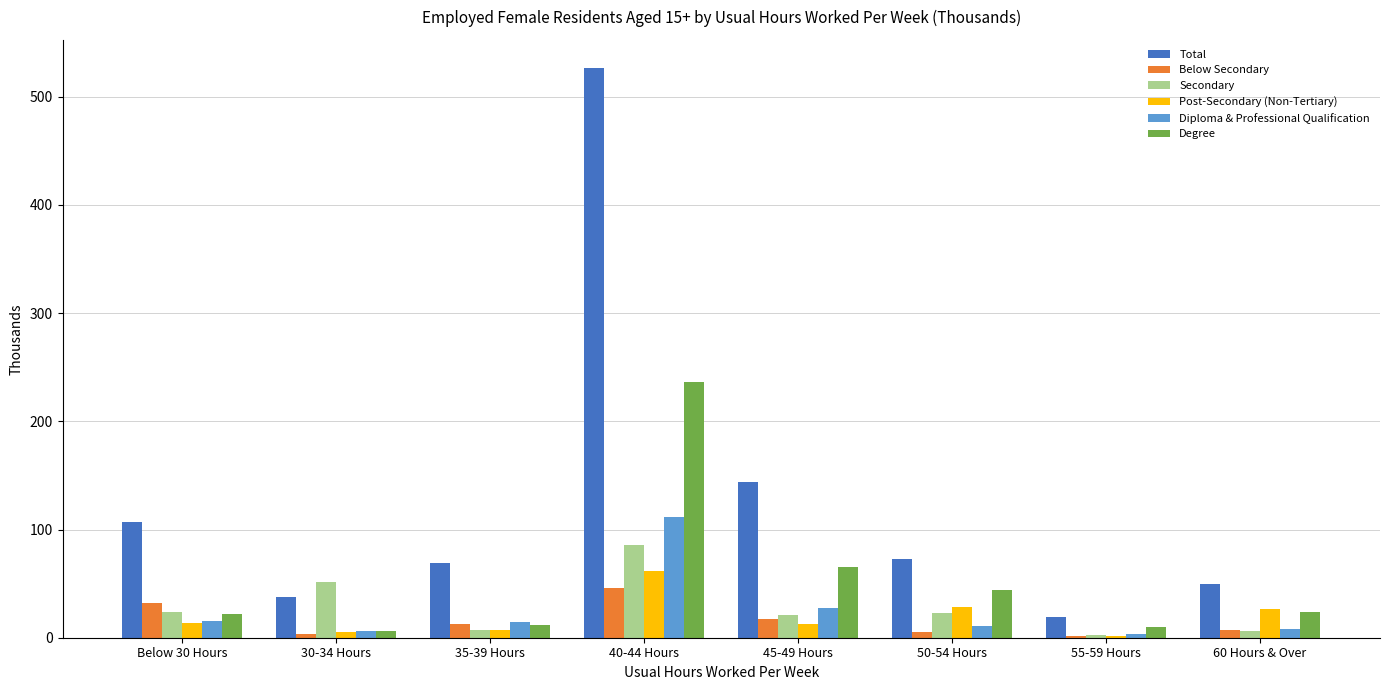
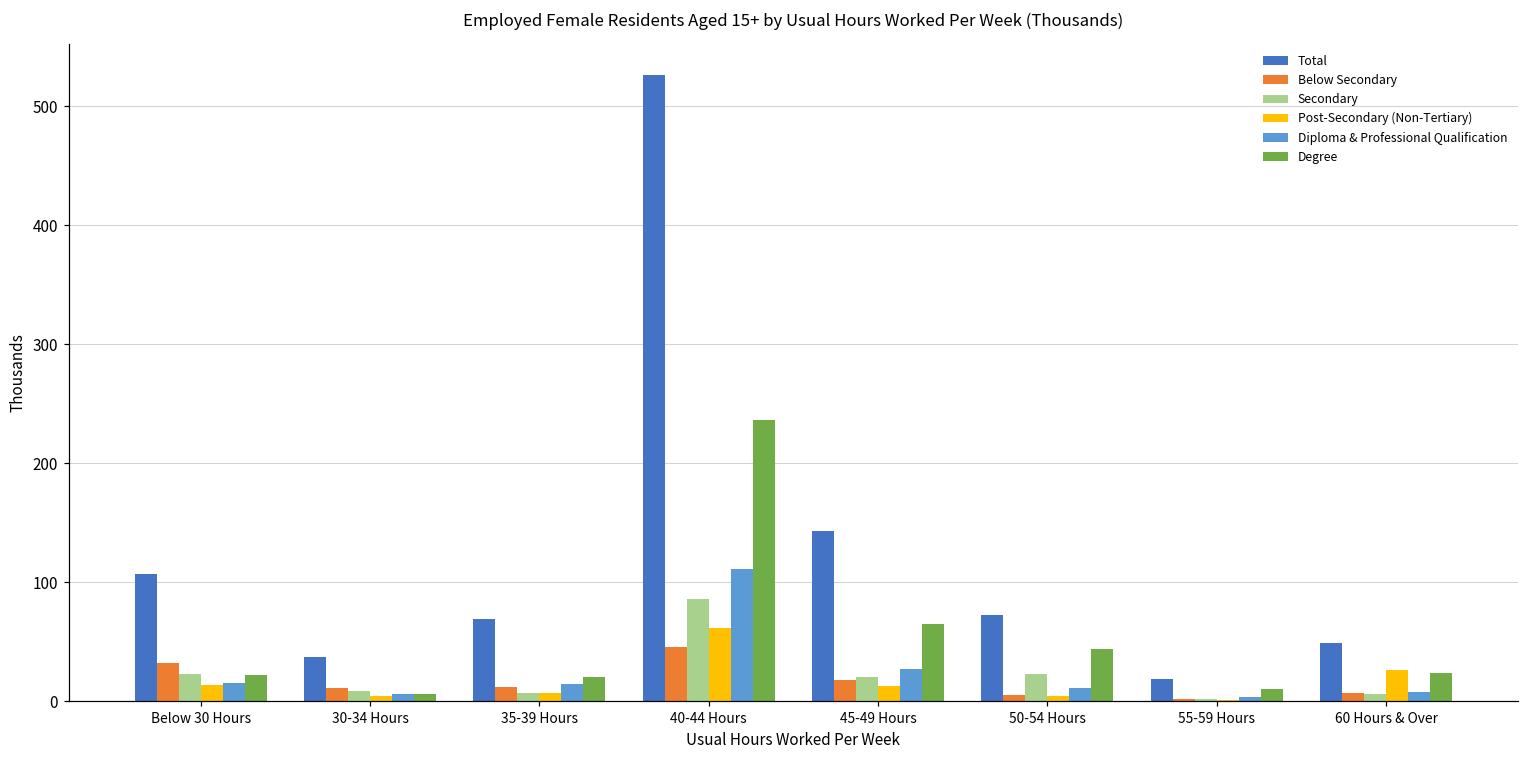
Below Secondary, 30-34 Hours: 4 -> 12
Secondary, 30-34 Hours: 52 -> 9
Degree, 35-39 Hours: 12 -> 21
Post-Secondary (Non-Tertiary), 50-54 Hours: 28 -> 4
